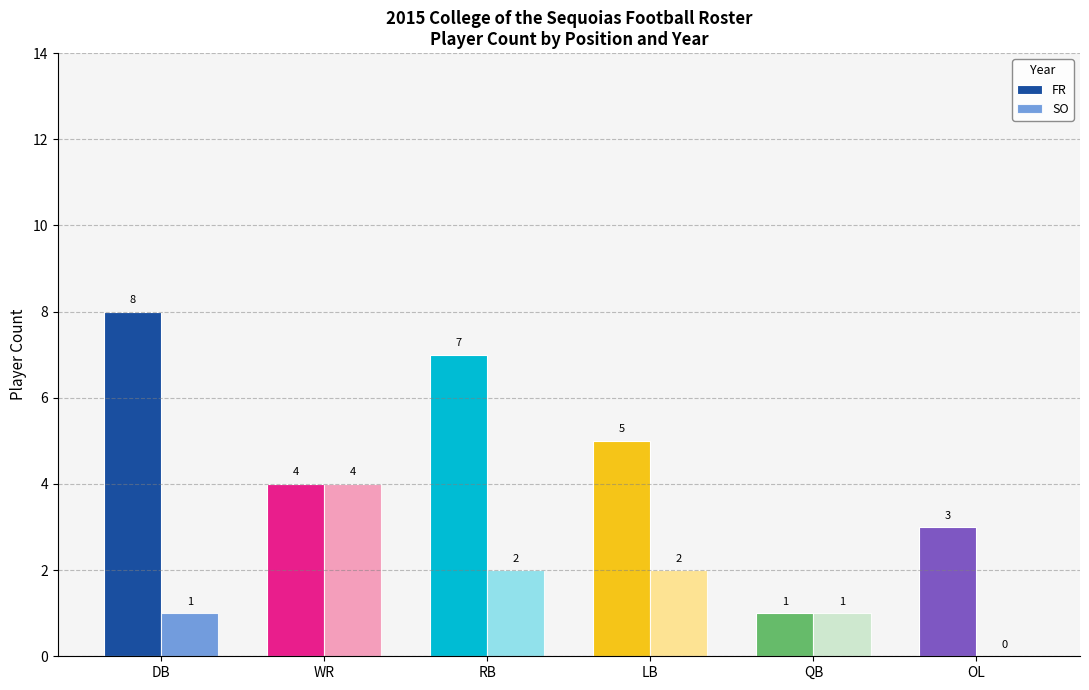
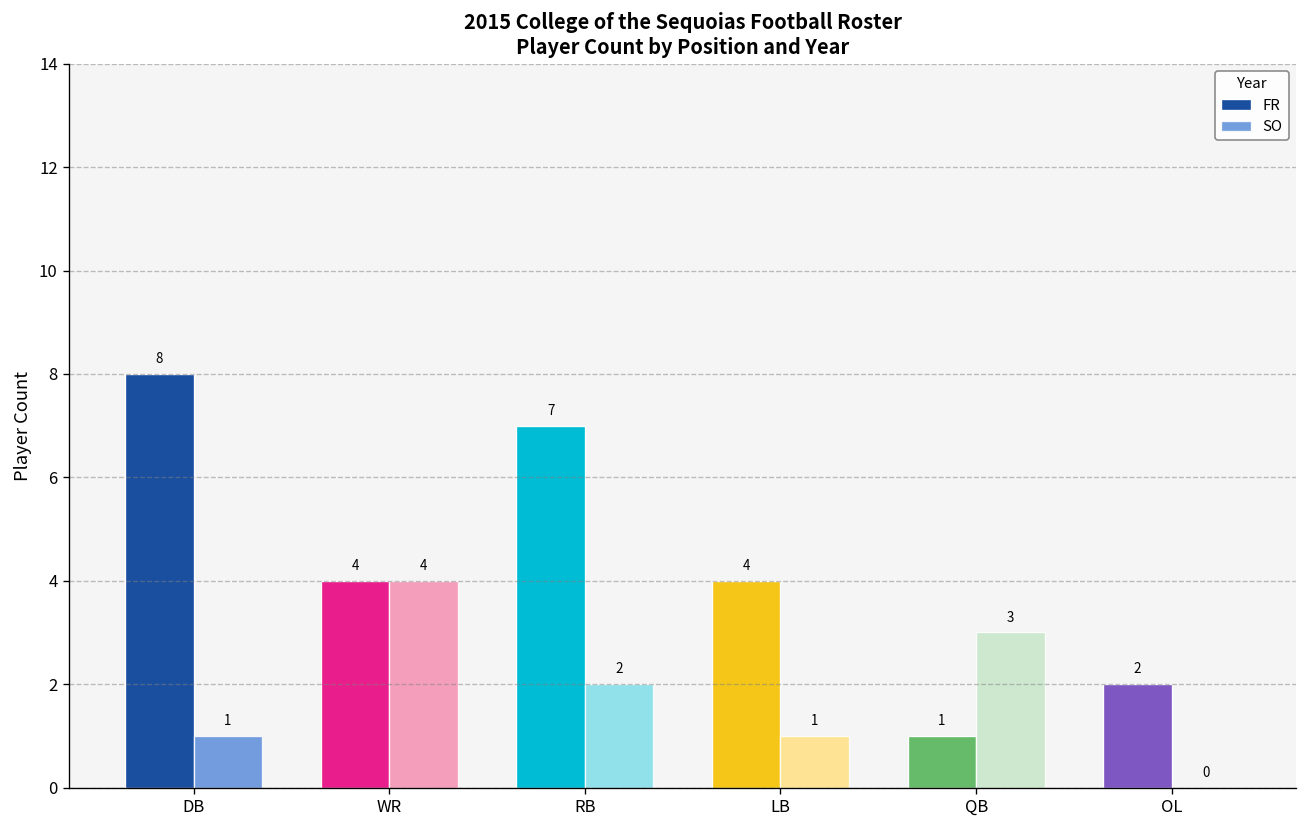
FR, LB: 5 -> 4
SO, LB: 2 -> 1
SO, QB: 1 -> 3
FR, OL: 3 -> 2
